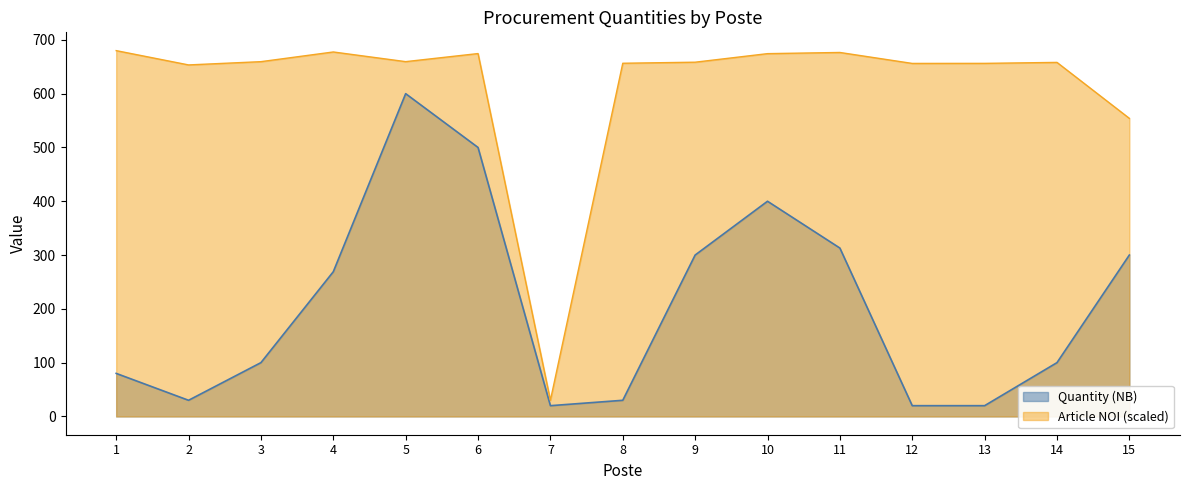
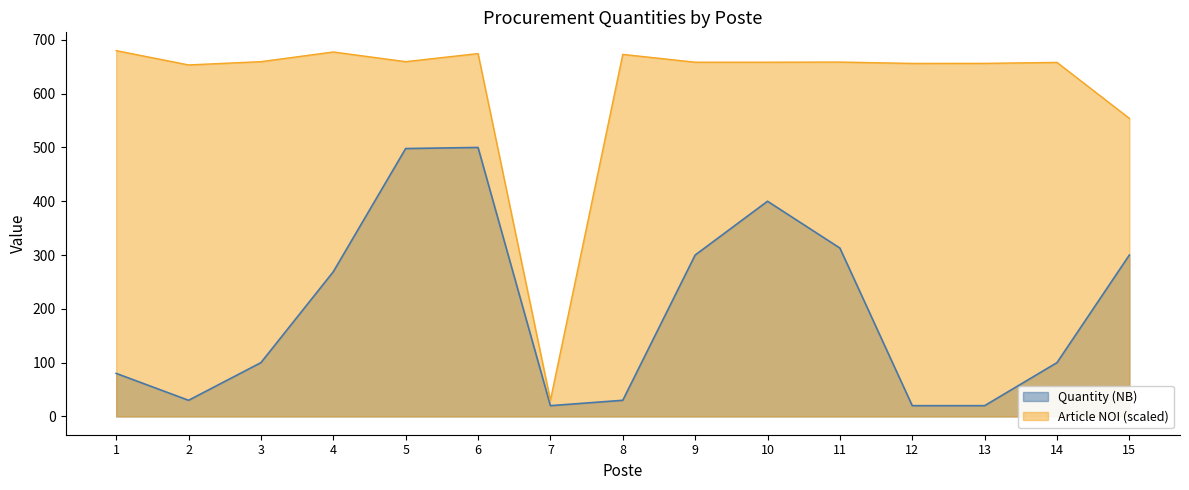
Quantity (NB), 5: 600 -> 500
Article NOI (scaled), 8: 660 -> 670
Article NOI (scaled), 10: 670 -> 660
Article NOI (scaled), 11: 680 -> 660
